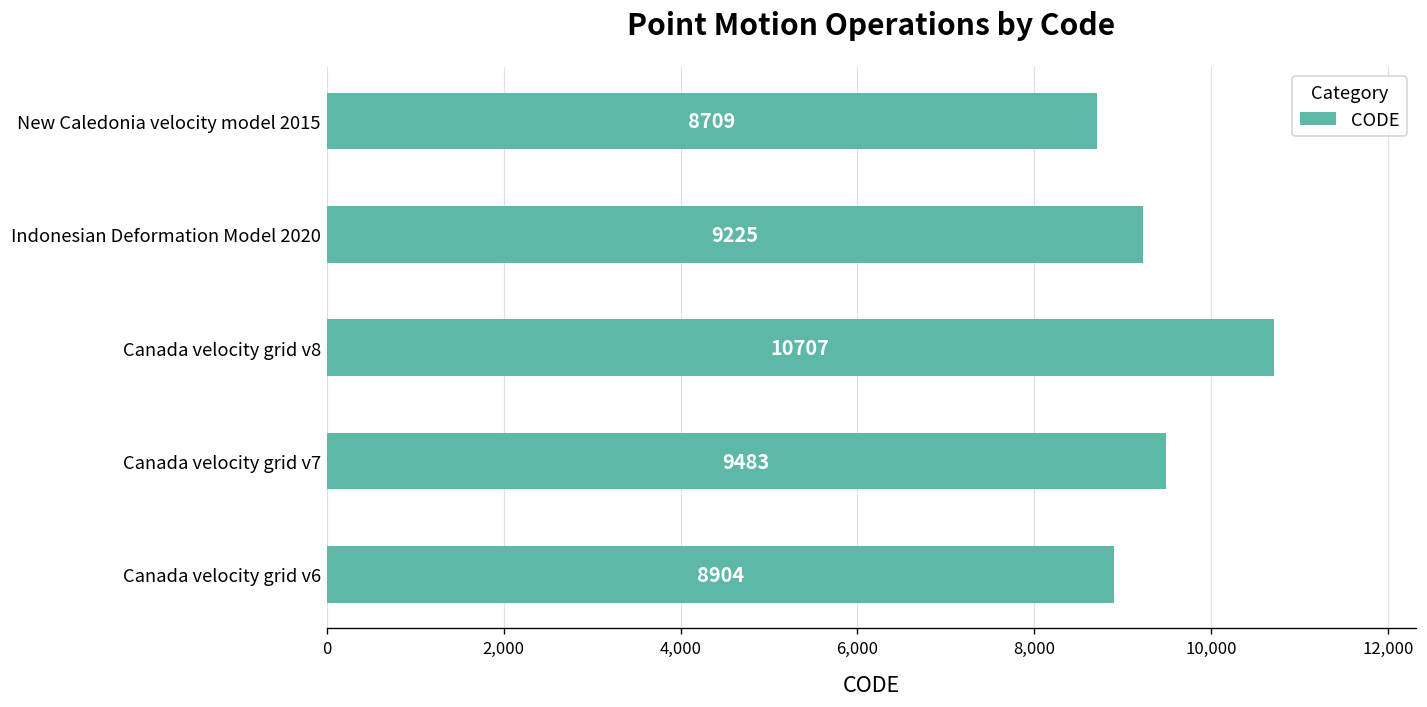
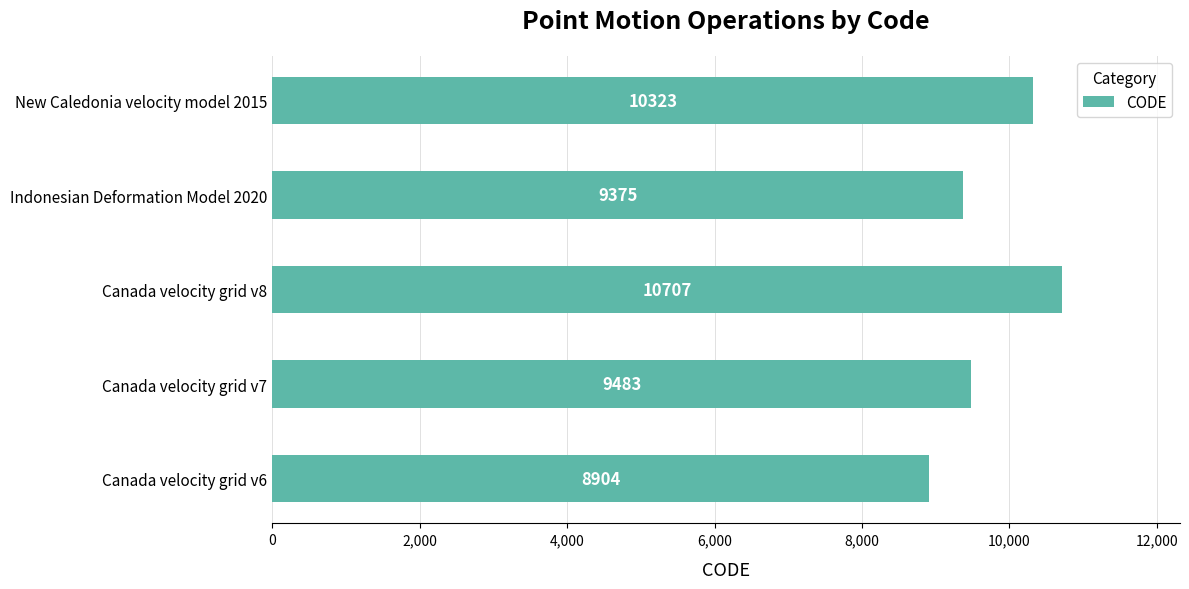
New Caledonia velocity model 2015: 8709 -> 10323
Indonesian Deformation Model 2020: 9225 -> 9375
